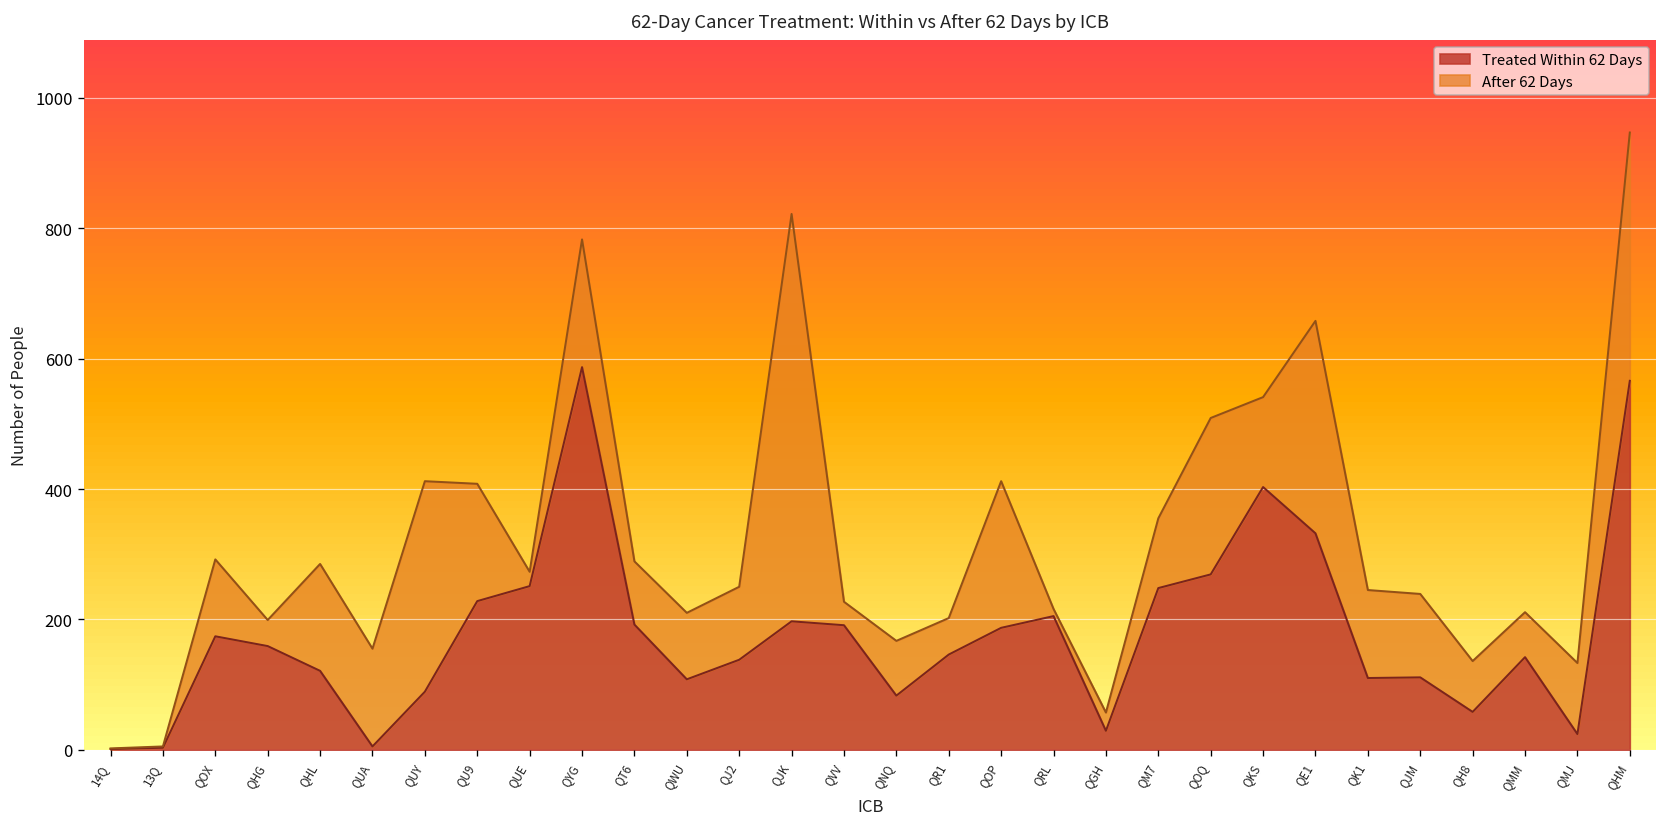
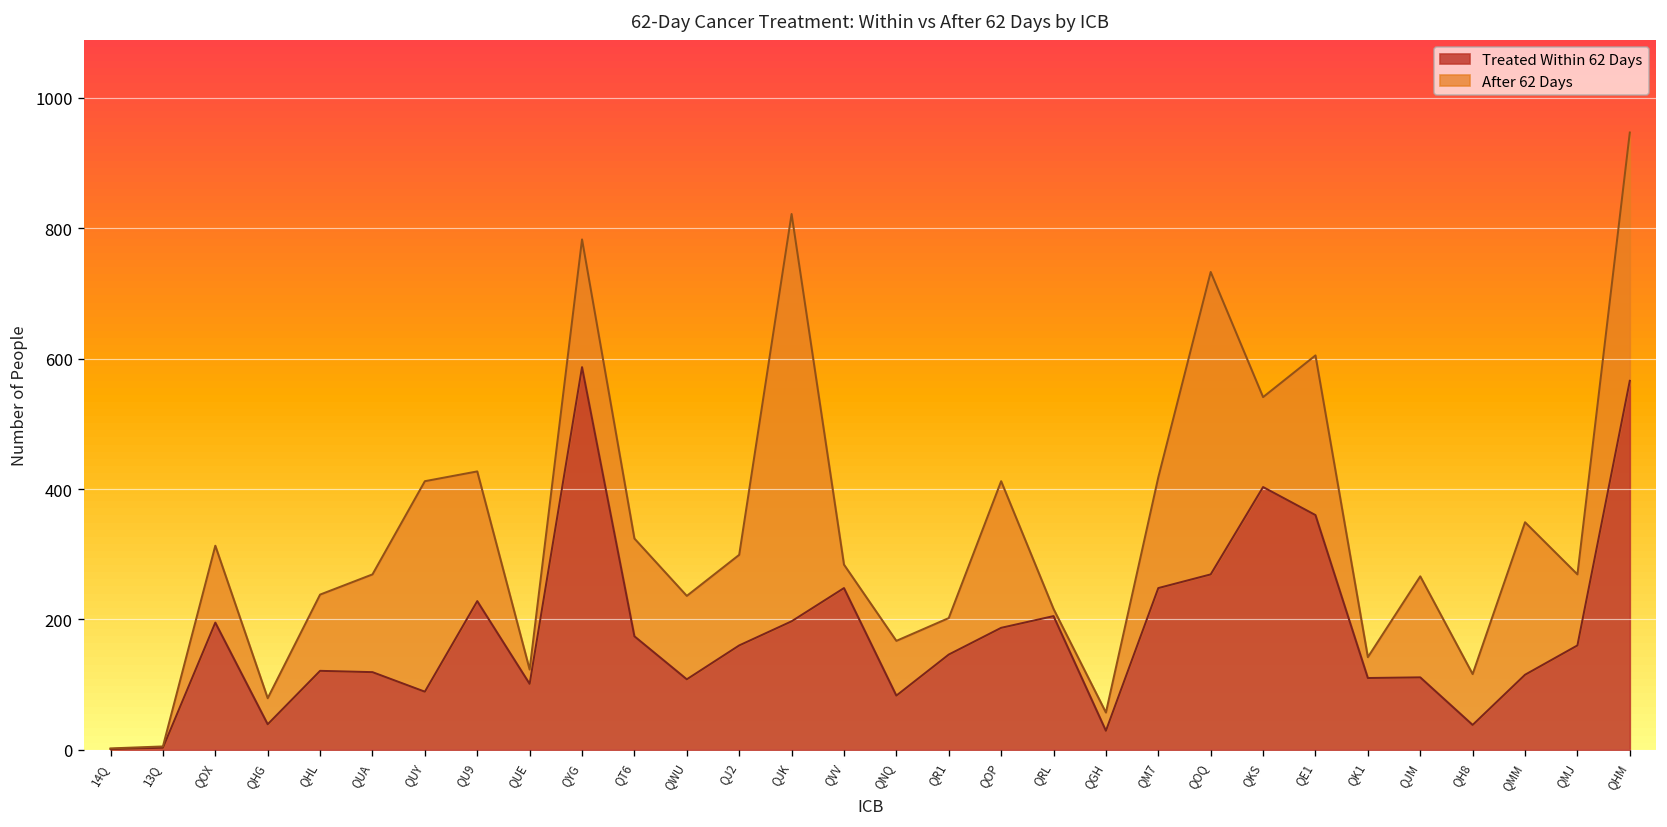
Treated Within 62 Days, QOX: 170 -> 200
Treated Within 62 Days, QHG: 160 -> 40
After 62 Days, QHL: 160 -> 120
Treated Within 62 Days, QUA: 10 -> 120
After 62 Days, QU9: 180 -> 200
Treated Within 62 Days, QUE: 250 -> 100
Treated Within 62 Days, QT6: 190 -> 170
After 62 Days, QT6: 100 -> 150
After 62 Days, QWU: 100 -> 130
Treated Within 62 Days, QJ2: 140 -> 160
After 62 Days, QJ2: 110 -> 140
Treated Within 62 Days, QVV: 190 -> 250
After 62 Days, QM7: 110 -> 170
After 62 Days, QOQ: 240 -> 460
Treated Within 62 Days, QE1: 330 -> 360
After 62 Days, QE1: 330 -> 250
After 62 Days, QK1: 140 -> 30
After 62 Days, QJM: 130 -> 160
Treated Within 62 Days, QH8: 60 -> 40
Treated Within 62 Days, QMM: 140 -> 120
After 62 Days, QMM: 70 -> 230
Treated Within 62 Days, QMJ: 20 -> 160
